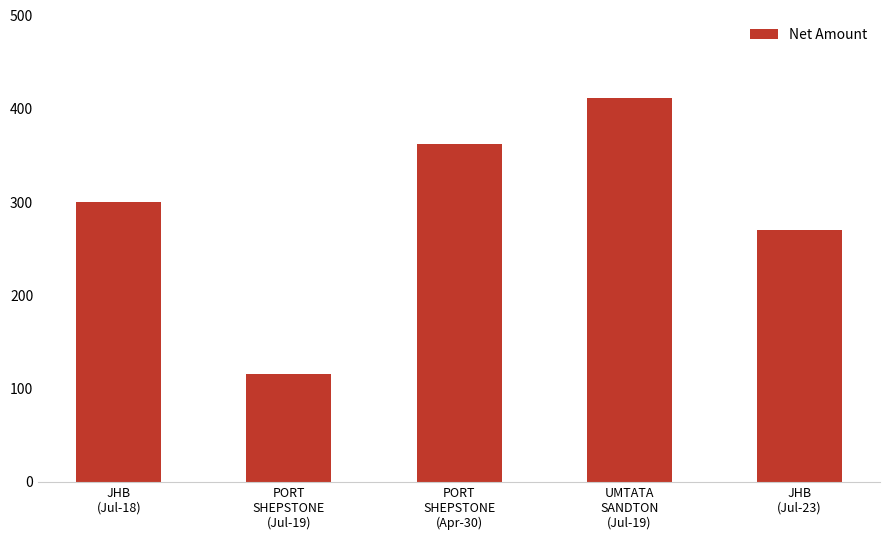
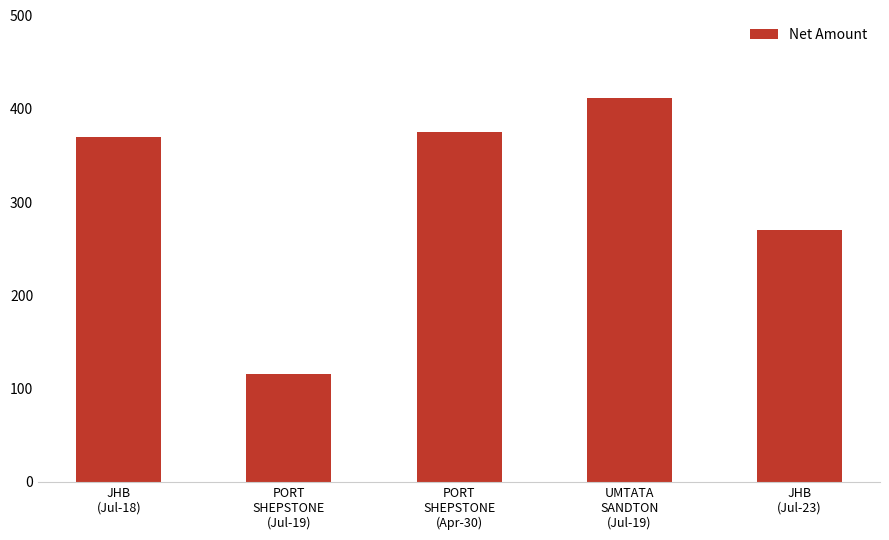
JHB (Jul-18): 300 -> 370
PORT SHEPSTONE (Apr-30): 360 -> 380
